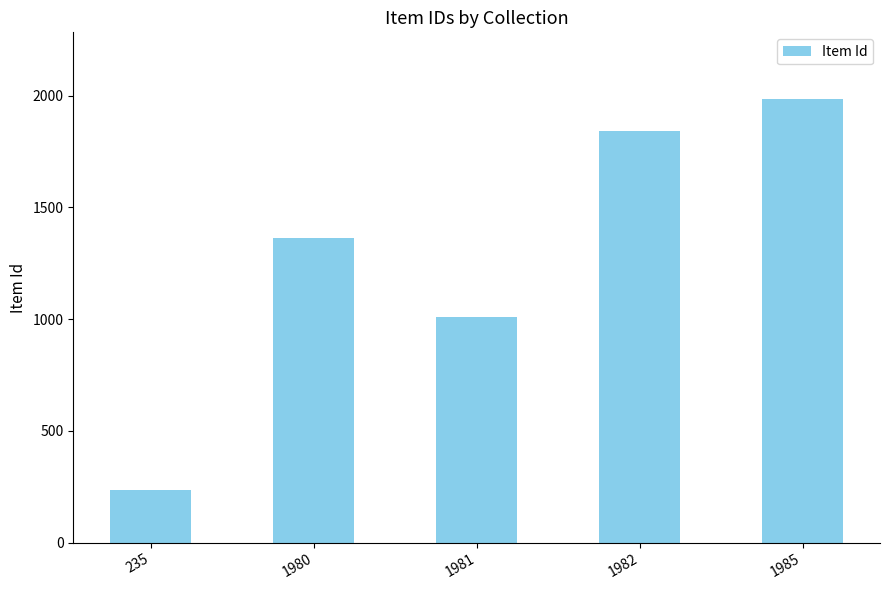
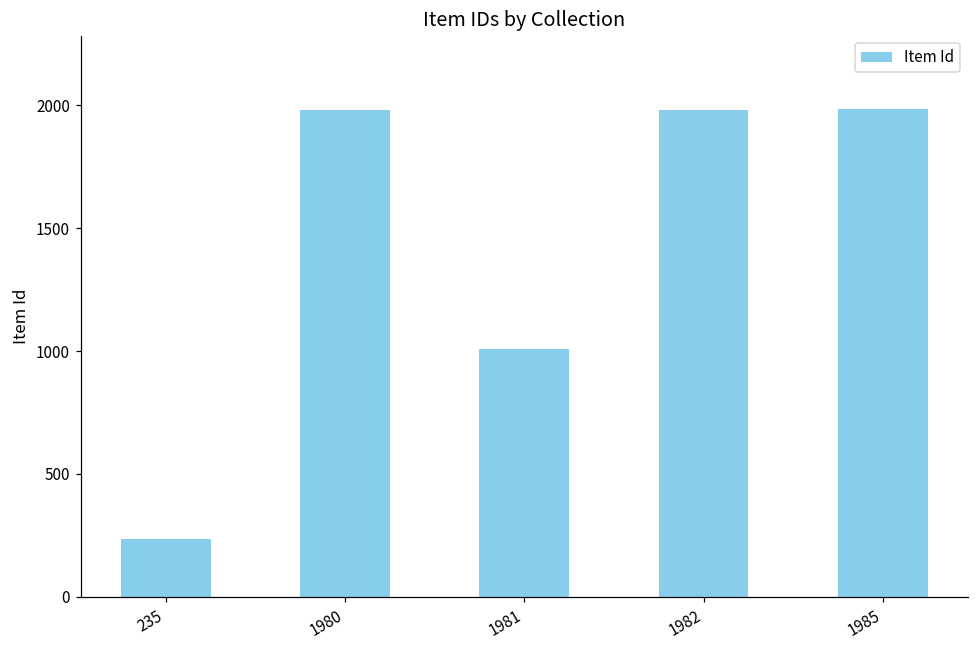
1980: 1360 -> 1980
1982: 1840 -> 1980
